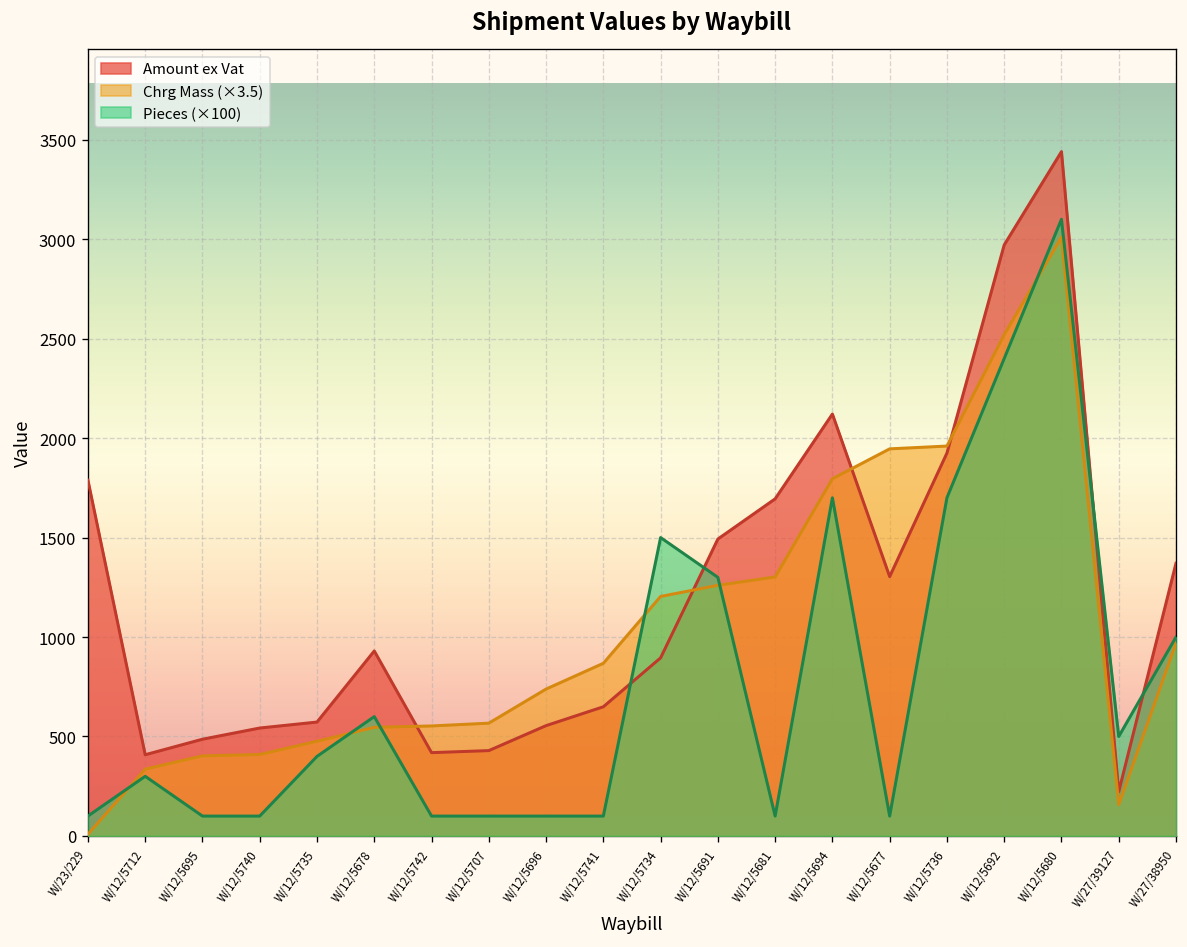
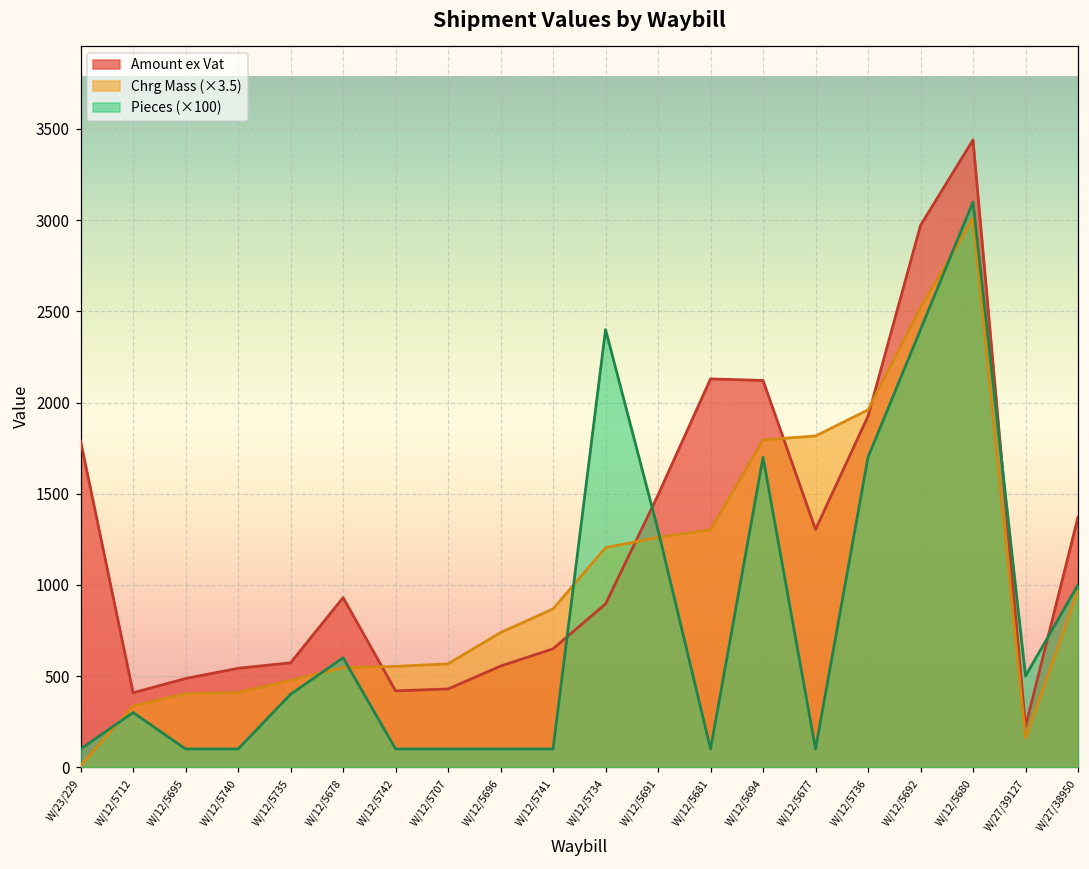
Pieces (×100), W/12/5734: 1500 -> 2400
Amount ex Vat, W/12/5681: 1690 -> 2130
Chrg Mass (×3.5), W/12/5677: 1950 -> 1820
